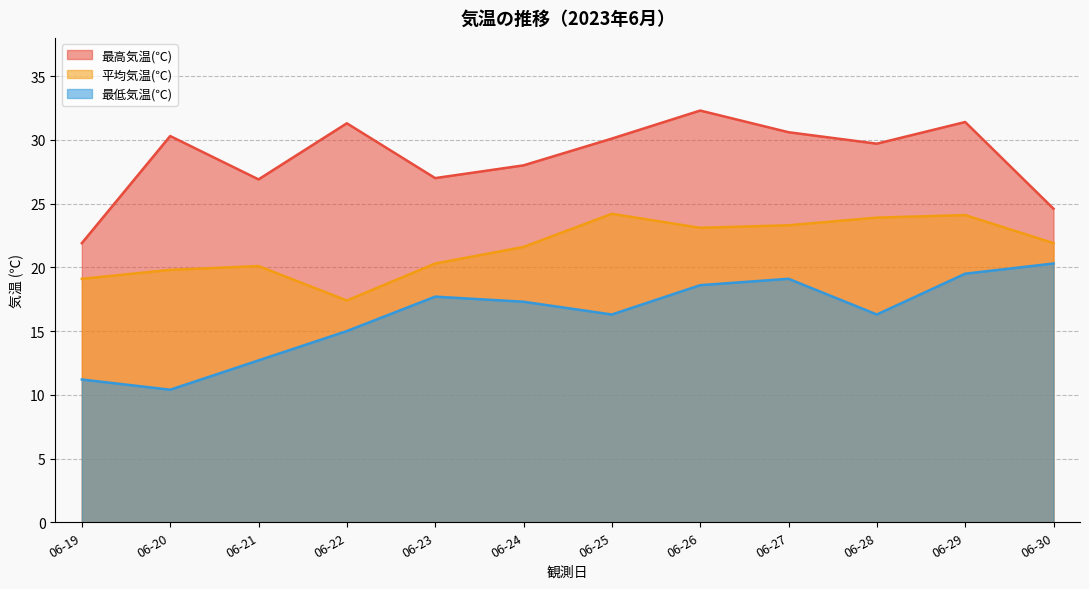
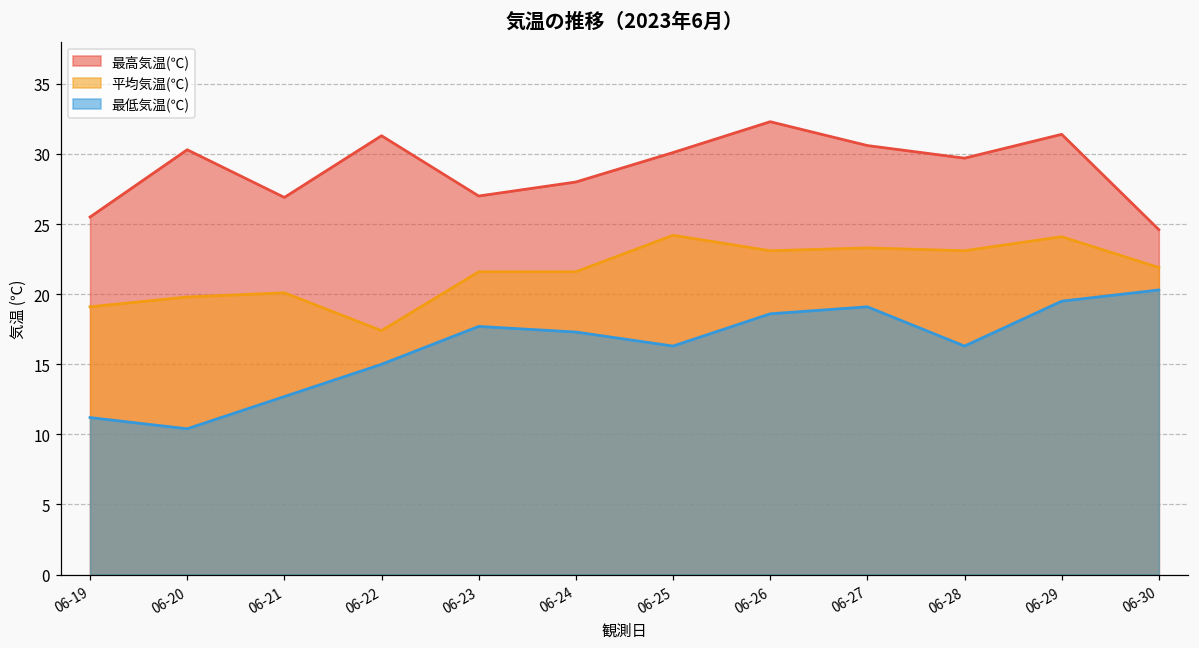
最高気温(℃), 06-19: 21.9 -> 25.5
平均気温(℃), 06-23: 20.3 -> 21.6
平均気温(℃), 06-28: 23.9 -> 23.1
